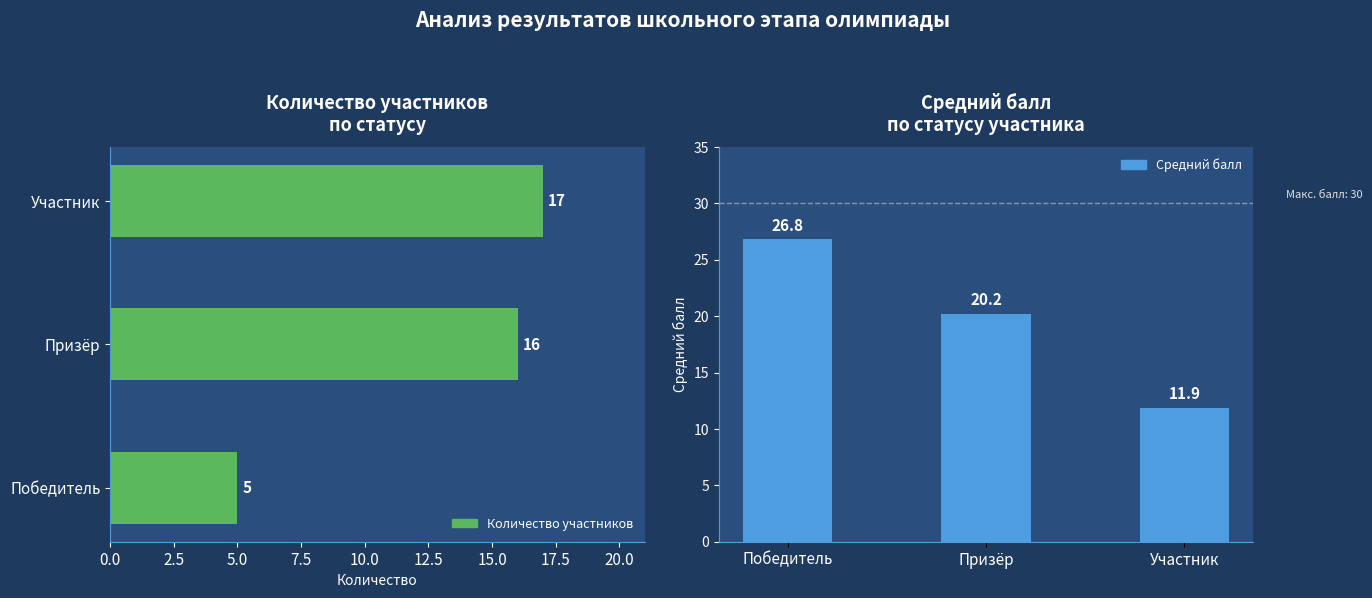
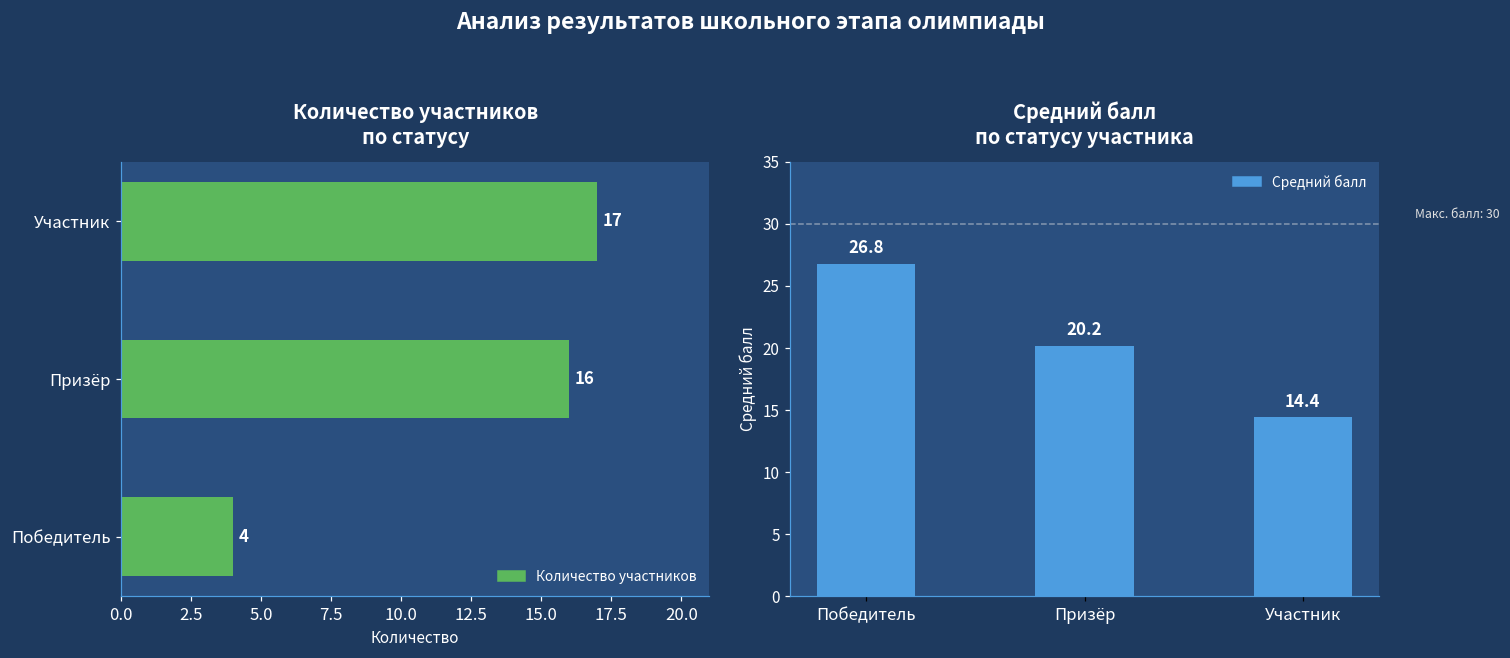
Количество участников по статусу, Победитель: 5 -> 4
Средний балл по статусу участника, Участник: 11.9 -> 14.4
